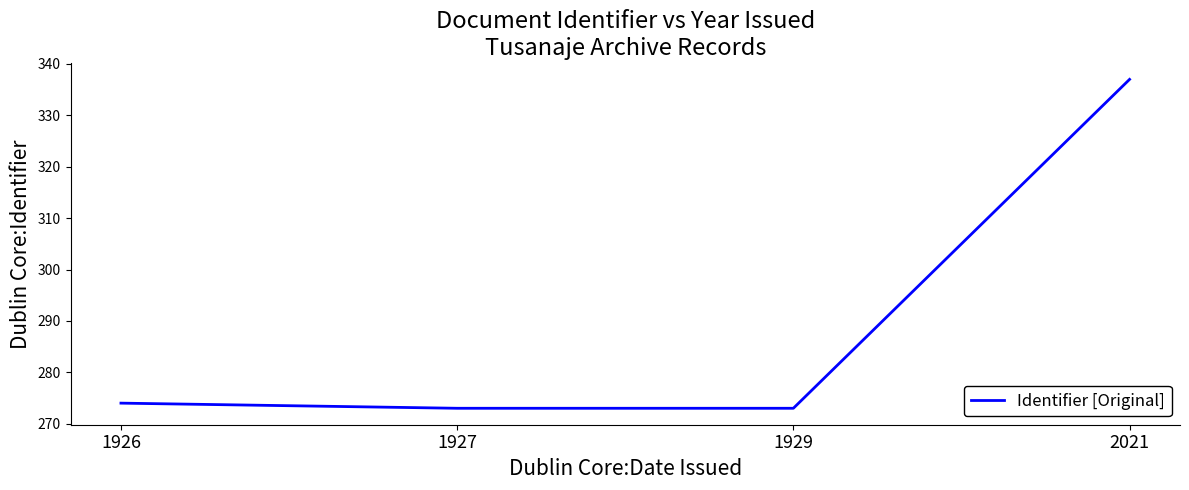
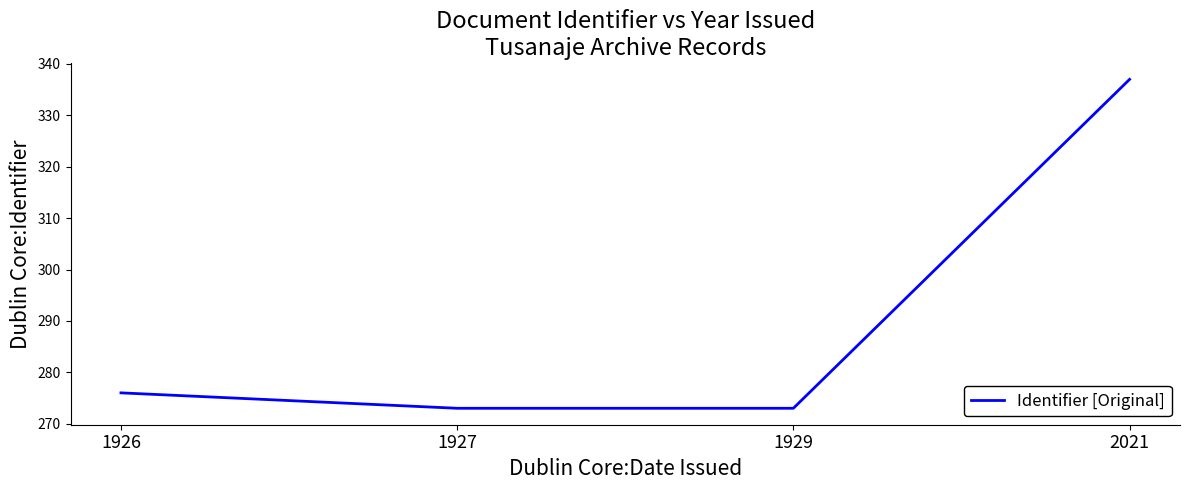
1926: 274 -> 276
